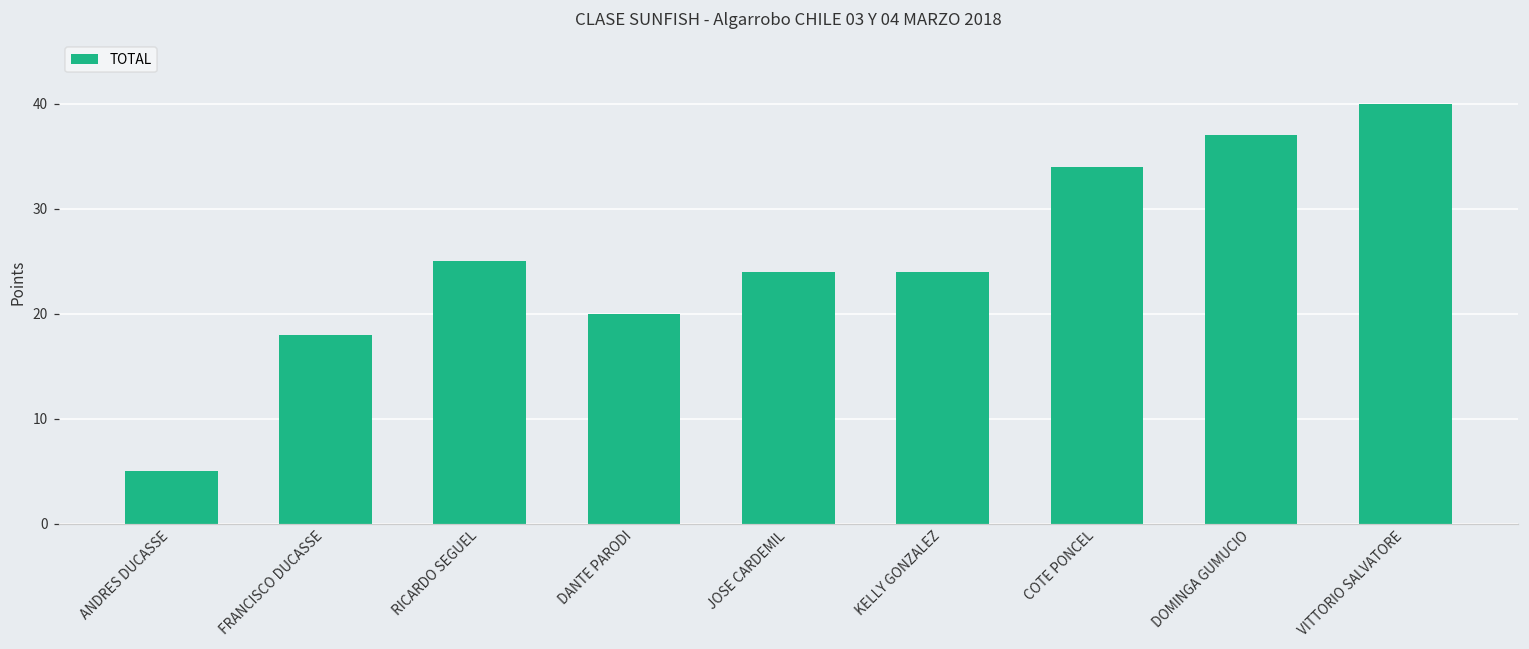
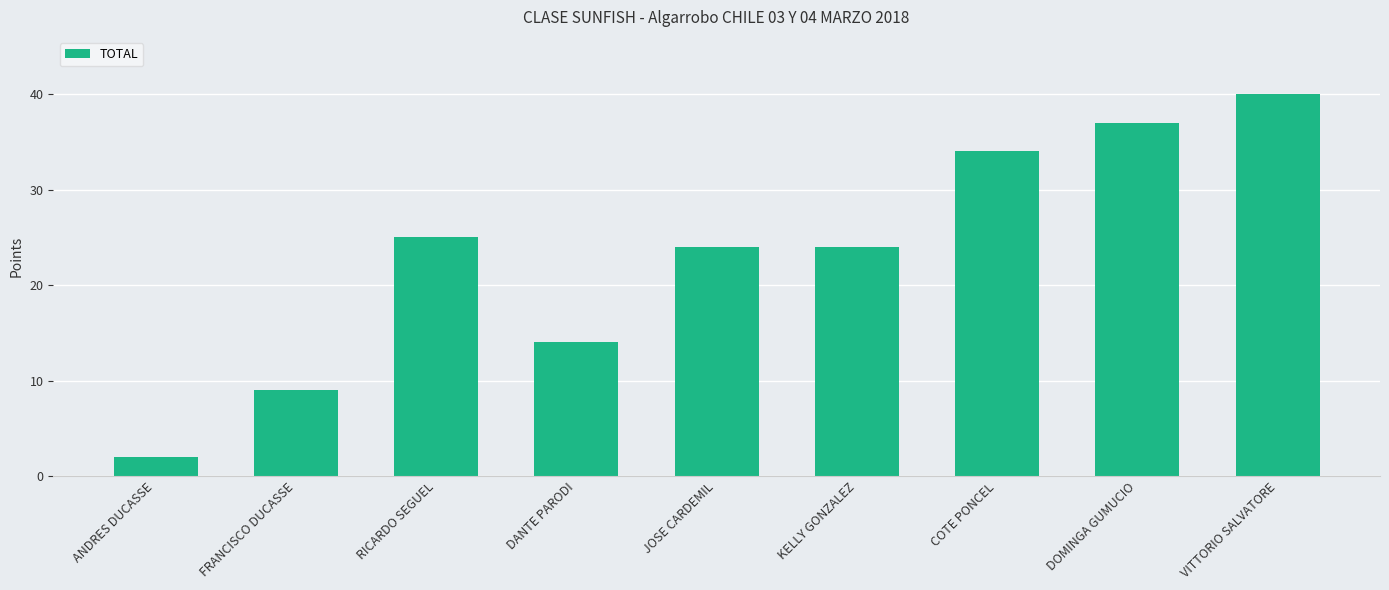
ANDRES DUCASSE: 5 -> 2
FRANCISCO DUCASSE: 18 -> 9
DANTE PARODI: 20 -> 14
